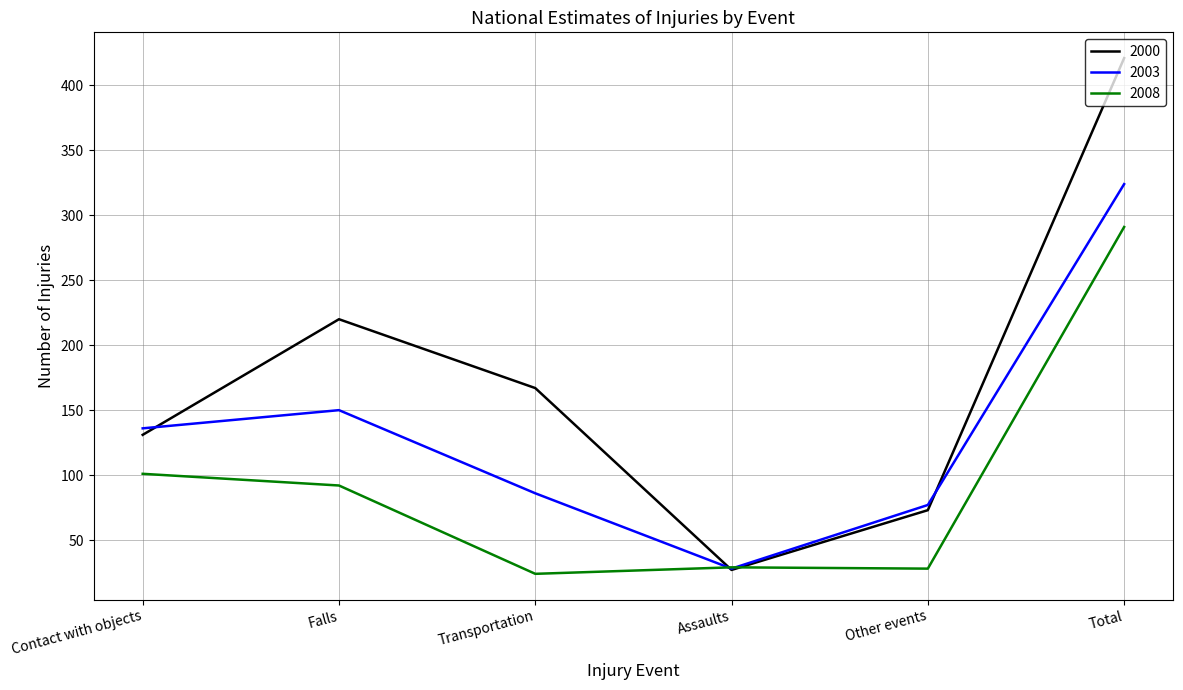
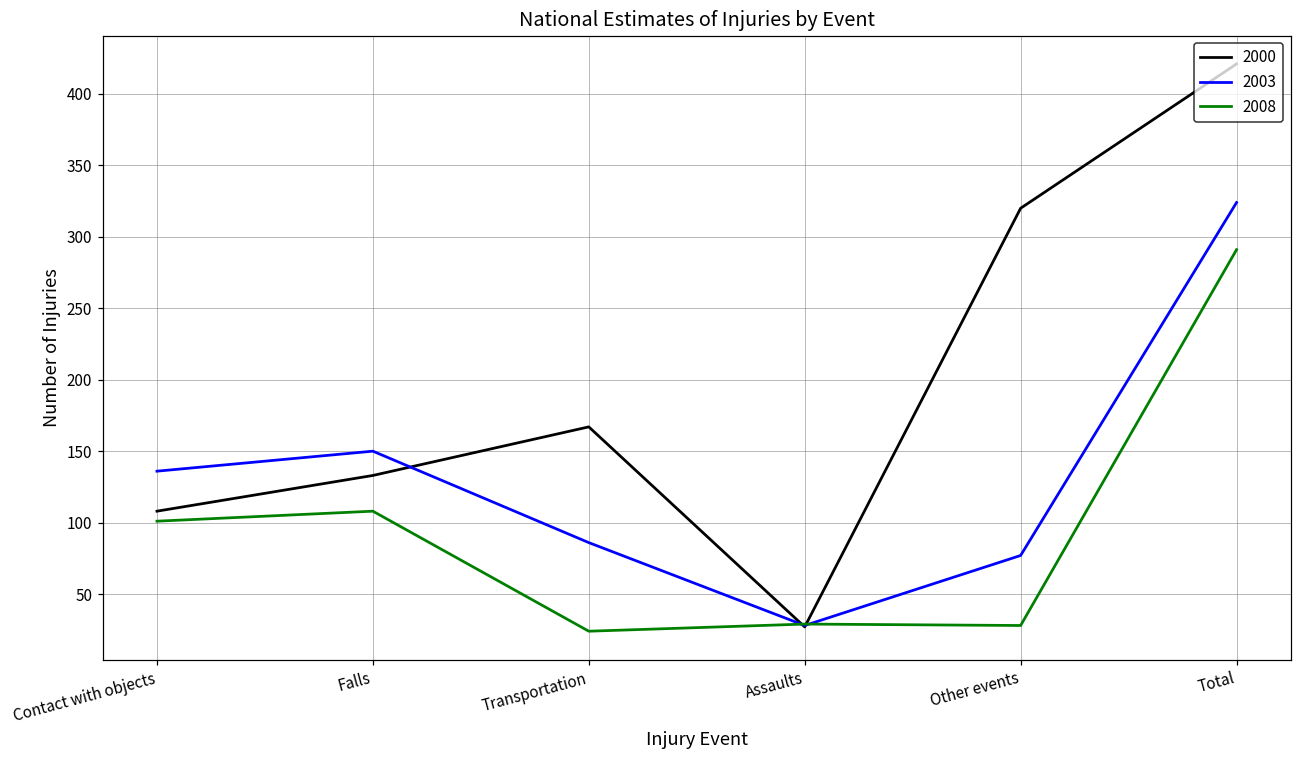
2000, Contact with objects: 131 -> 108
2000, Falls: 220 -> 133
2008, Falls: 92 -> 108
2000, Other events: 73 -> 320
